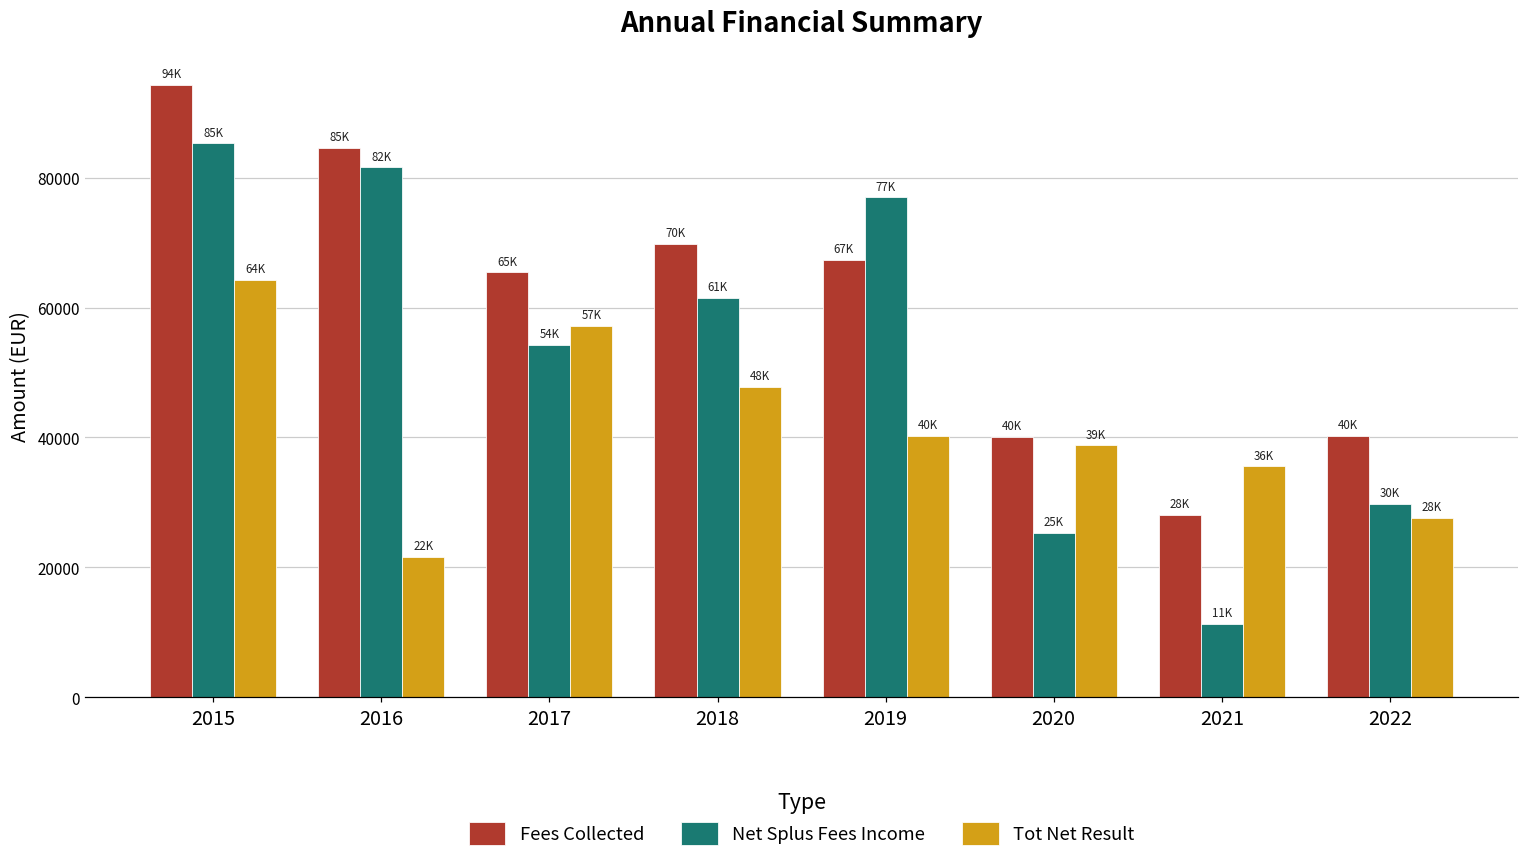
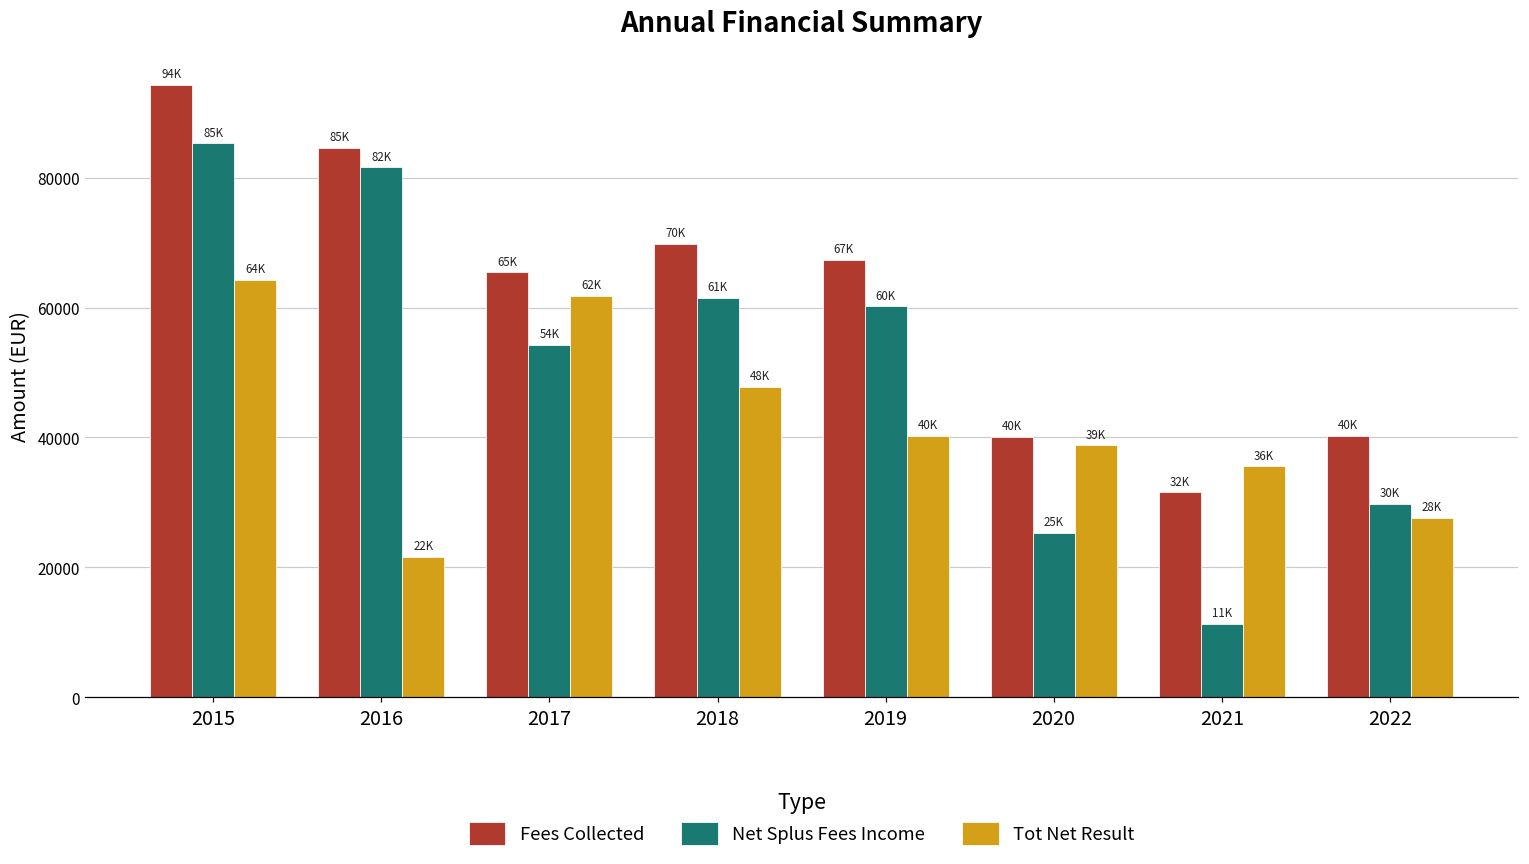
Tot Net Result, 2017: 57K -> 62K
Net Splus Fees Income, 2019: 77K -> 60K
Fees Collected, 2021: 28K -> 32K
